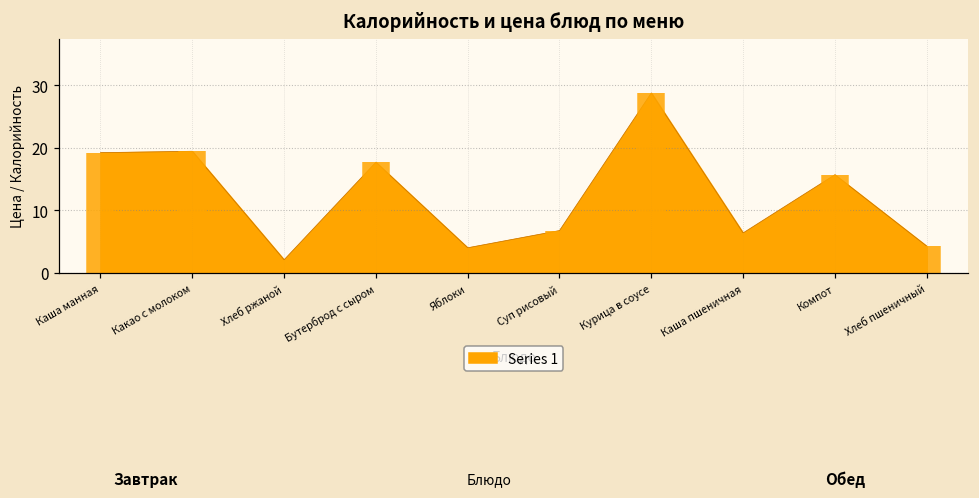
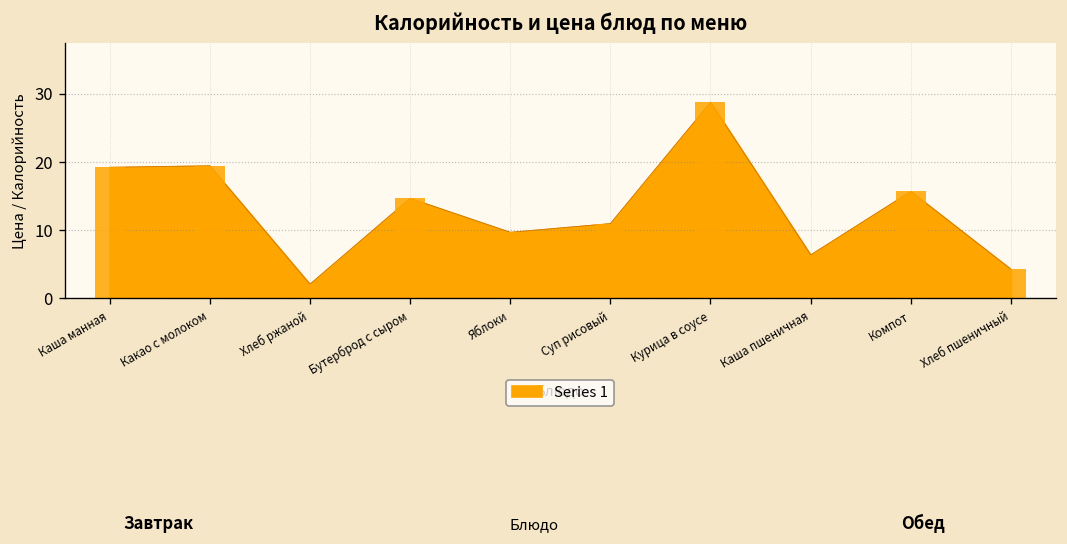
Бутерброд с сыром: 18 -> 15
Яблоки: 4 -> 10
Суп рисовый: 7 -> 11
